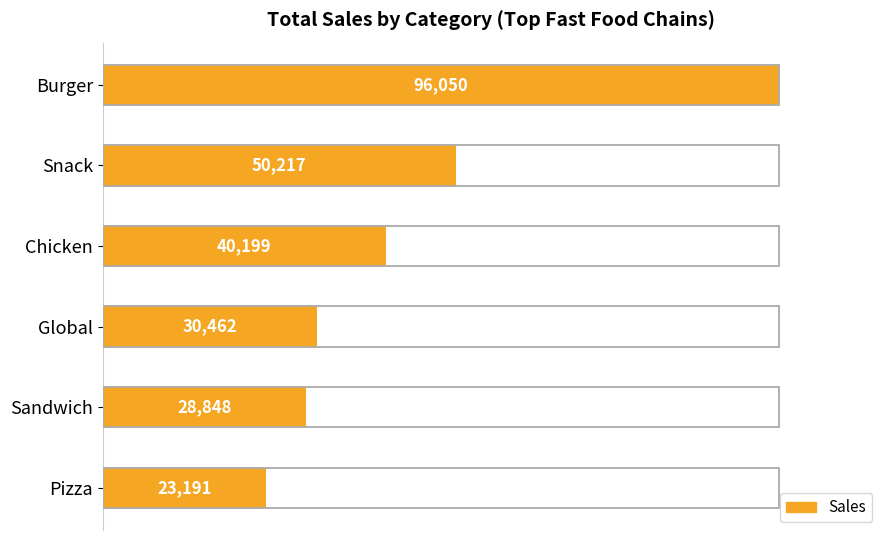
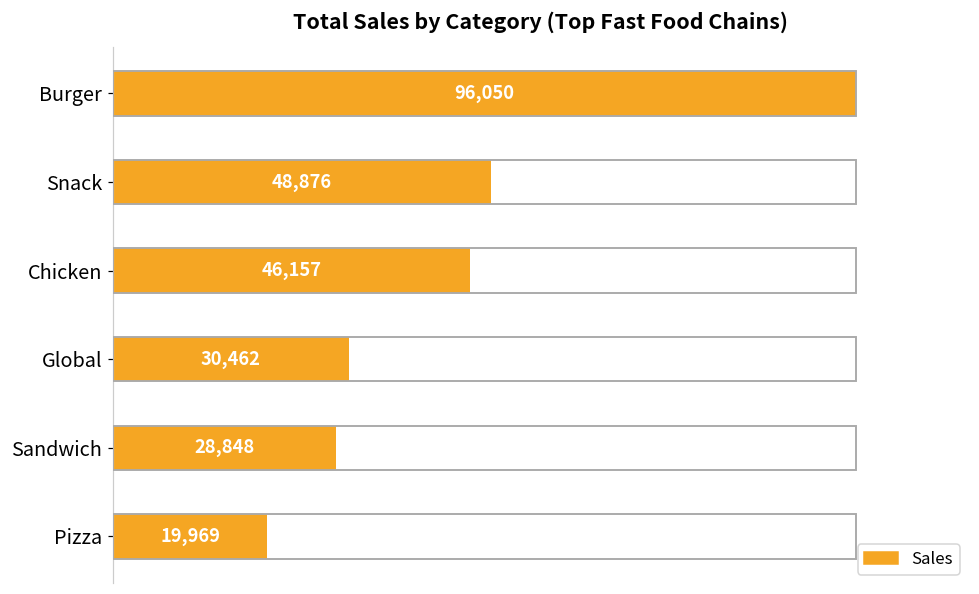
Sales, Snack: 50,217 -> 48,876
Sales, Chicken: 40,199 -> 46,157
Sales, Pizza: 23,191 -> 19,969
